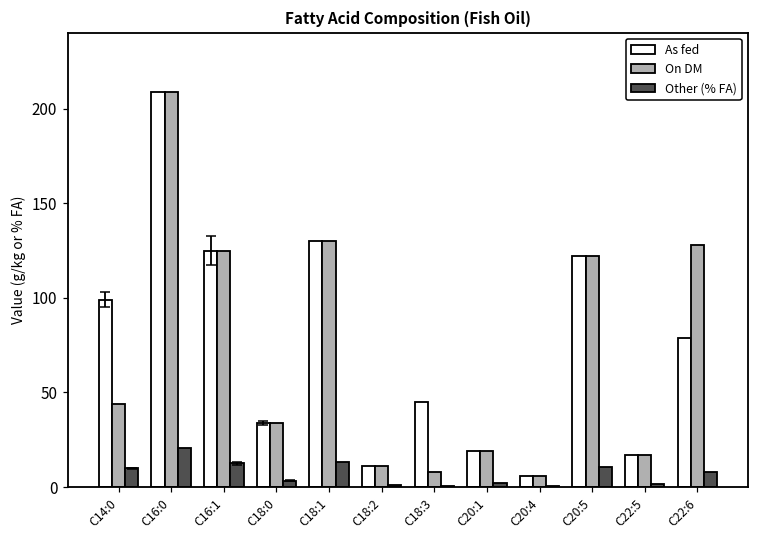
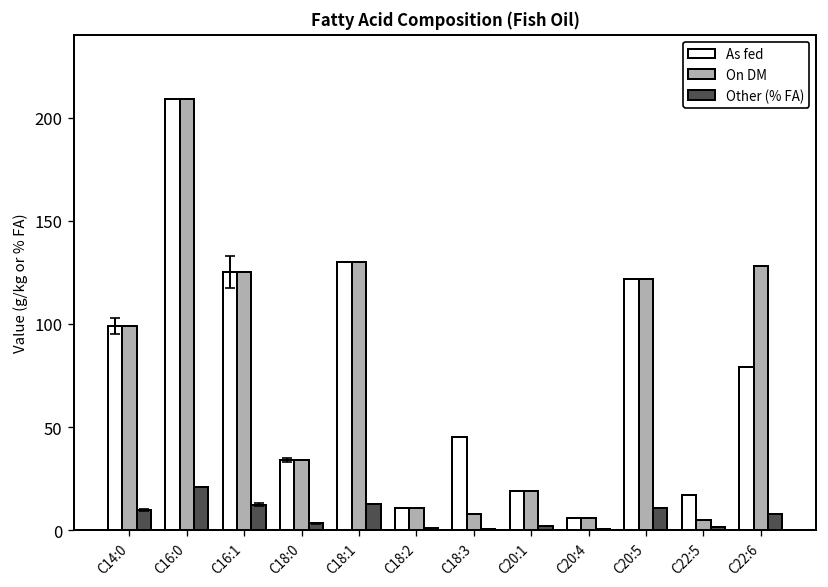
On DM, C14:0: 44 -> 99
On DM, C22:5: 17 -> 5
